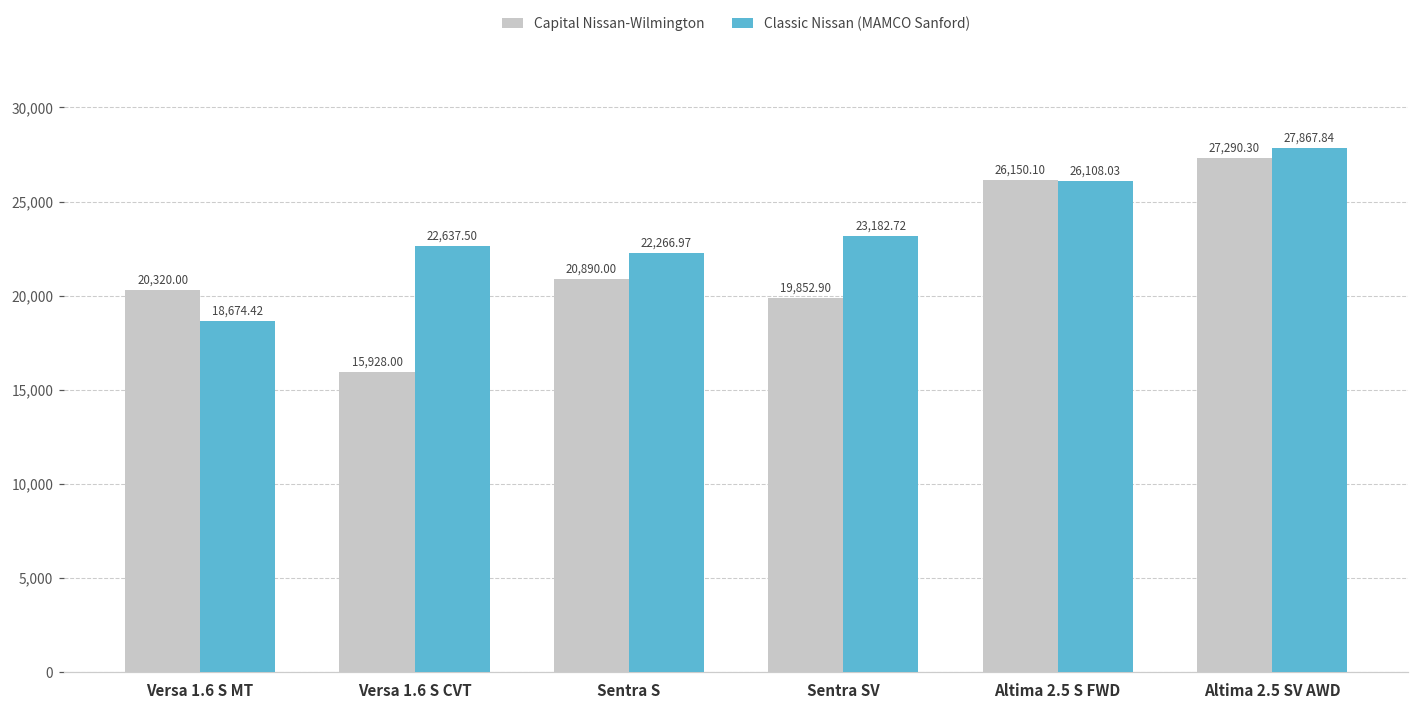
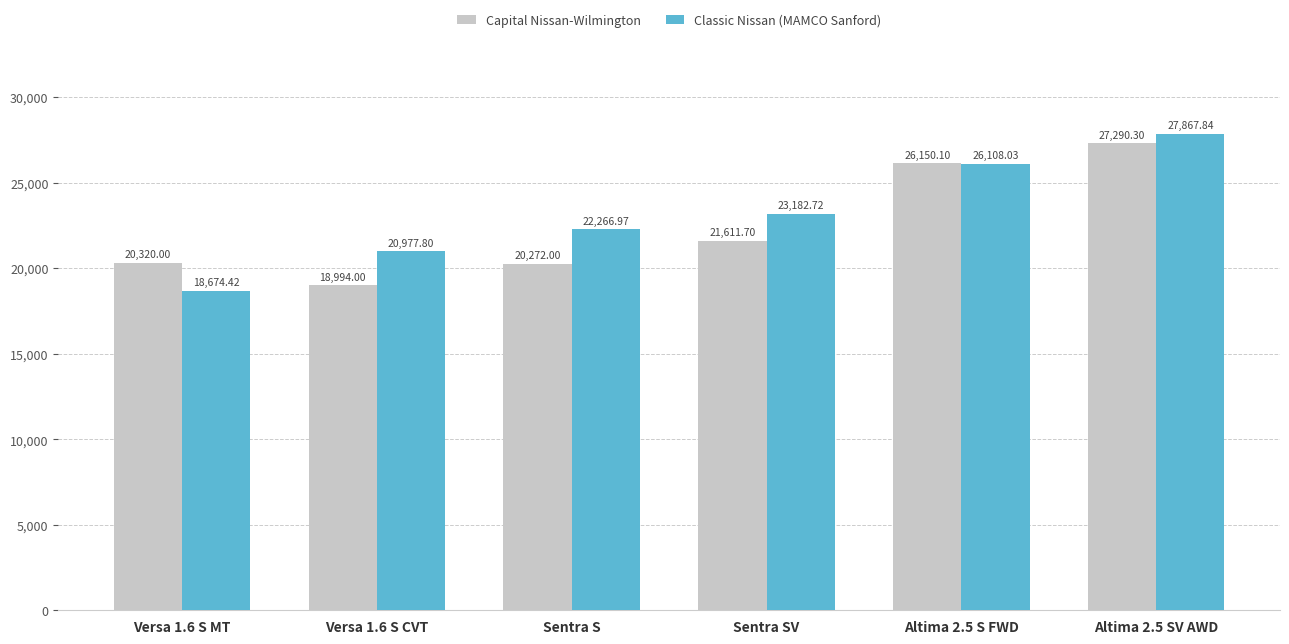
Capital Nissan-Wilmington, Versa 1.6 S CVT: 15,928.00 -> 18,994.00
Classic Nissan (MAMCO Sanford), Versa 1.6 S CVT: 22,637.50 -> 20,977.80
Capital Nissan-Wilmington, Sentra S: 20,890.00 -> 20,272.00
Capital Nissan-Wilmington, Sentra SV: 19,852.90 -> 21,611.70
